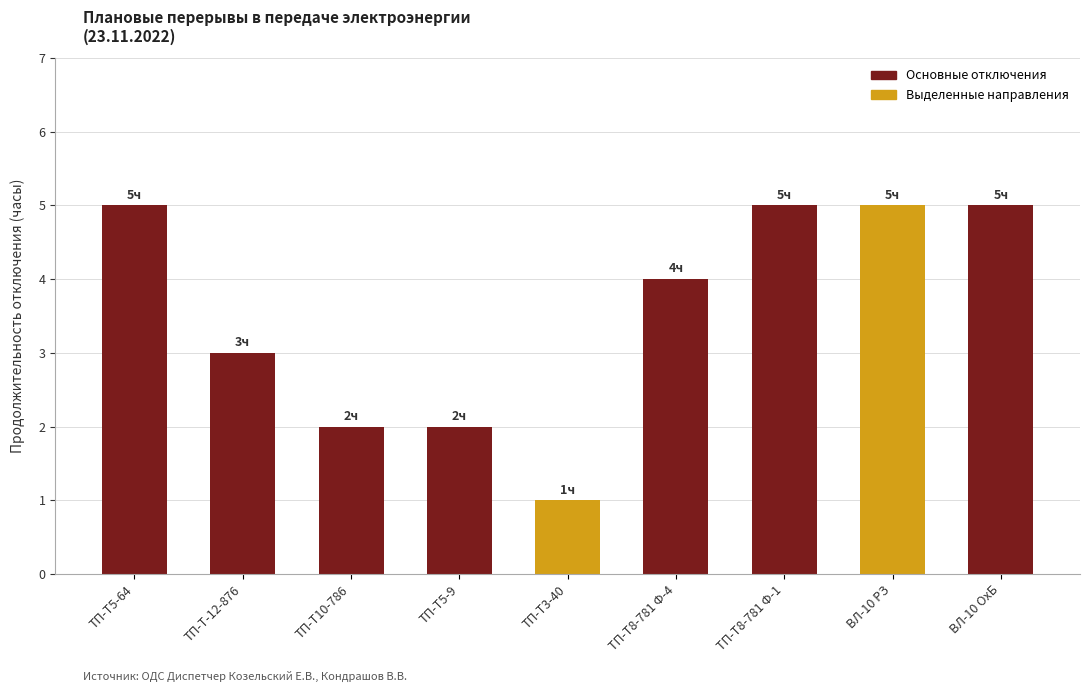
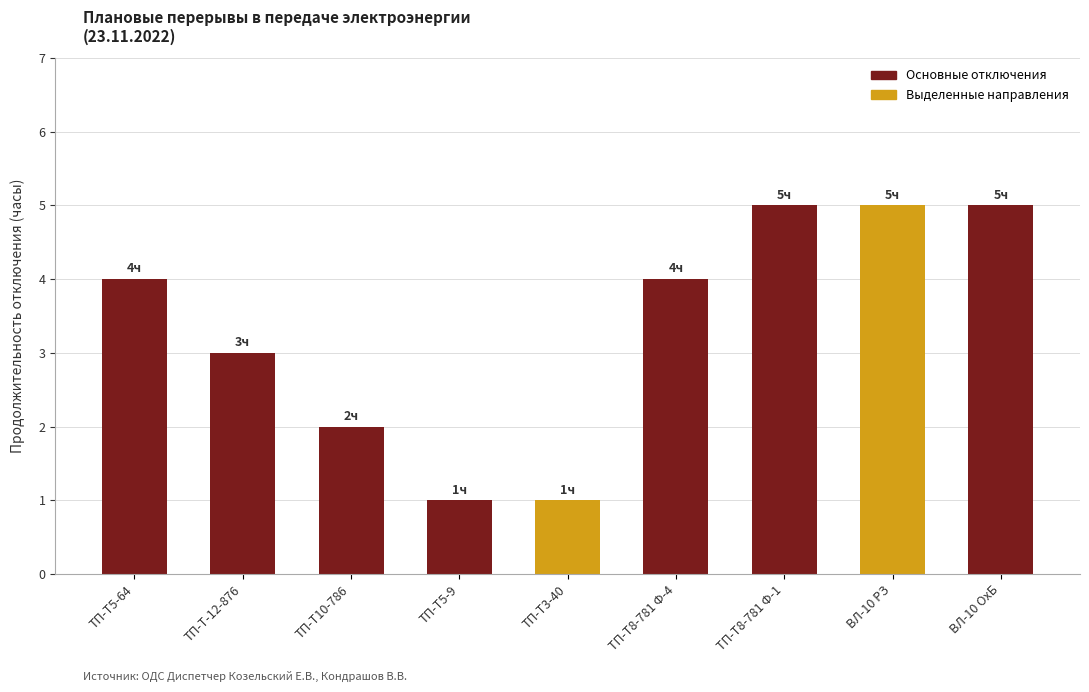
ТП-Т5-64: 5ч -> 4ч
ТП-Т5-9: 2ч -> 1ч
